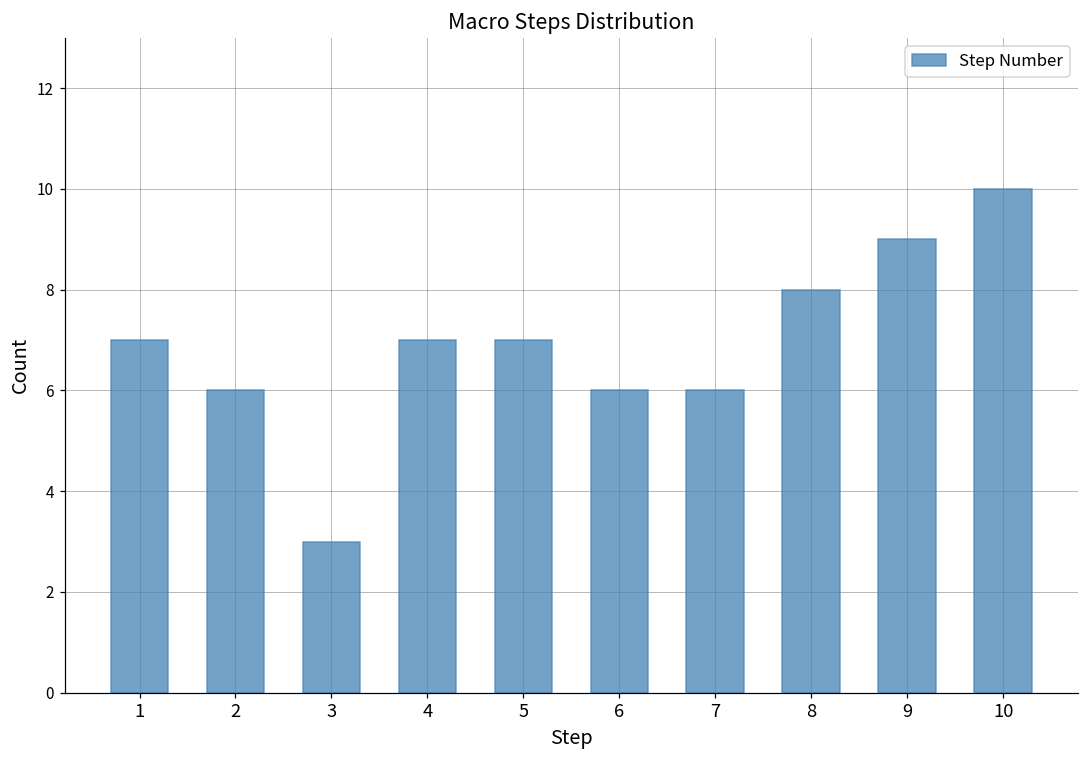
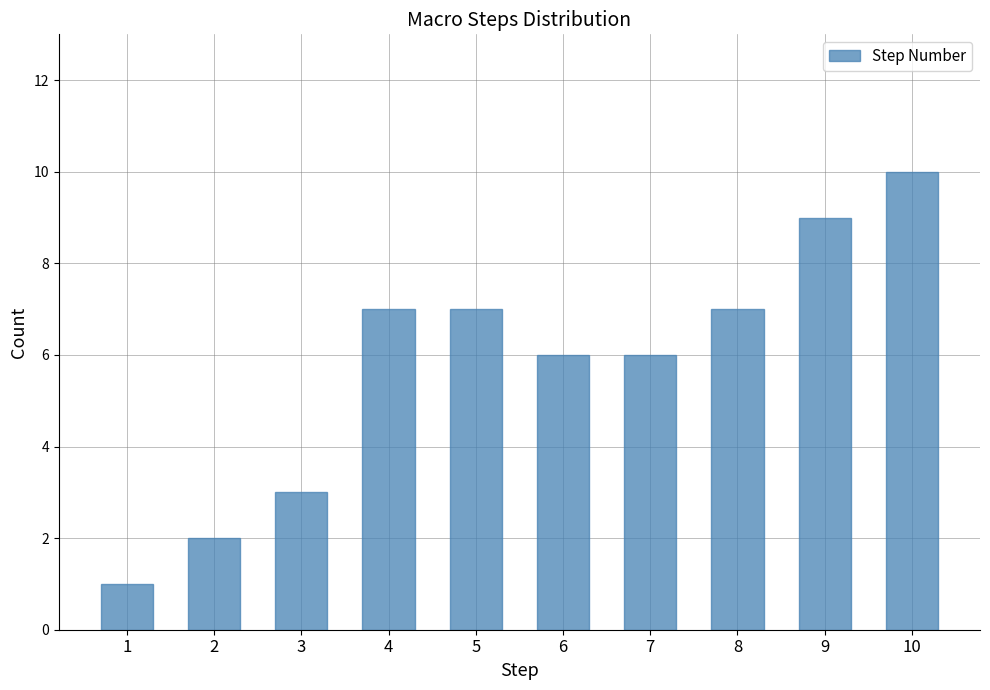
1: 7 -> 1
2: 6 -> 2
8: 8 -> 7
